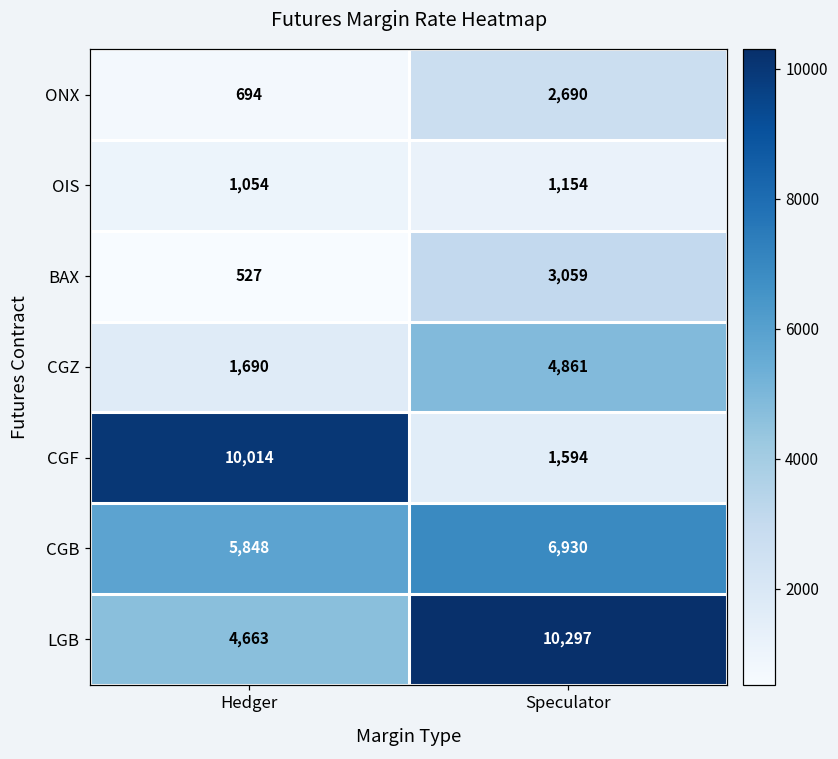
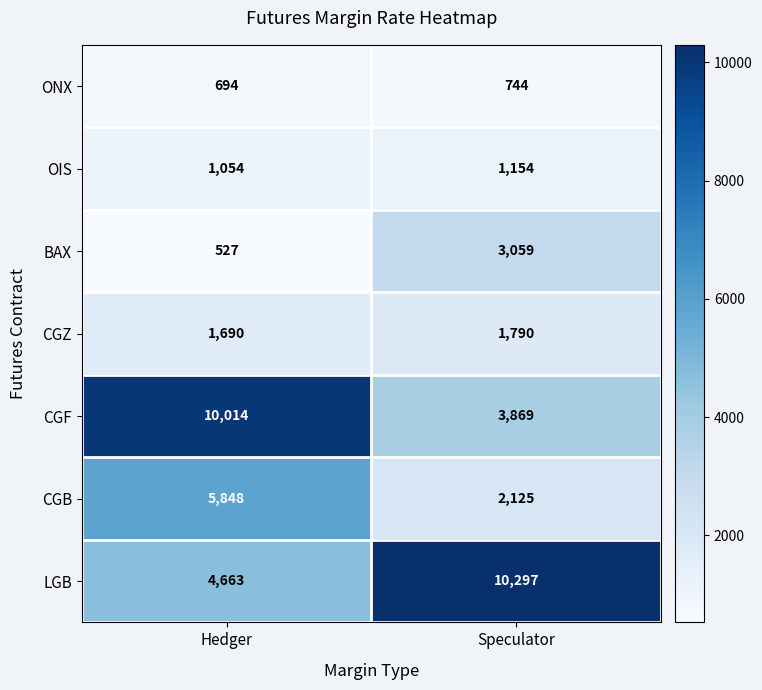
ONX, Speculator: 2,690 -> 744
CGZ, Speculator: 4,861 -> 1,790
CGF, Speculator: 1,594 -> 3,869
CGB, Speculator: 6,930 -> 2,125
